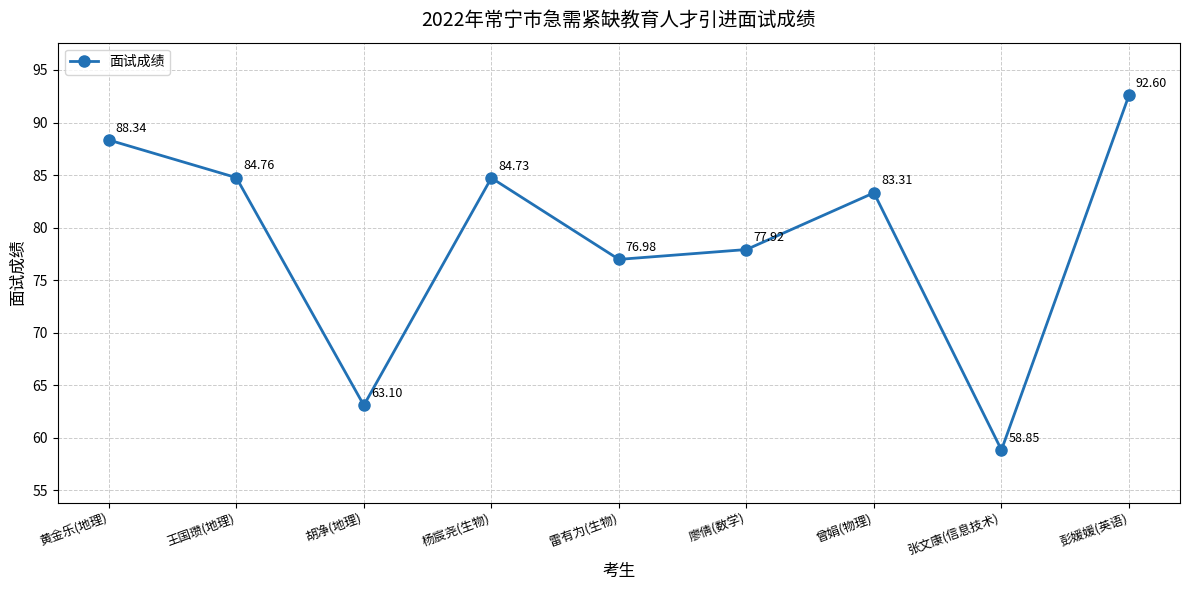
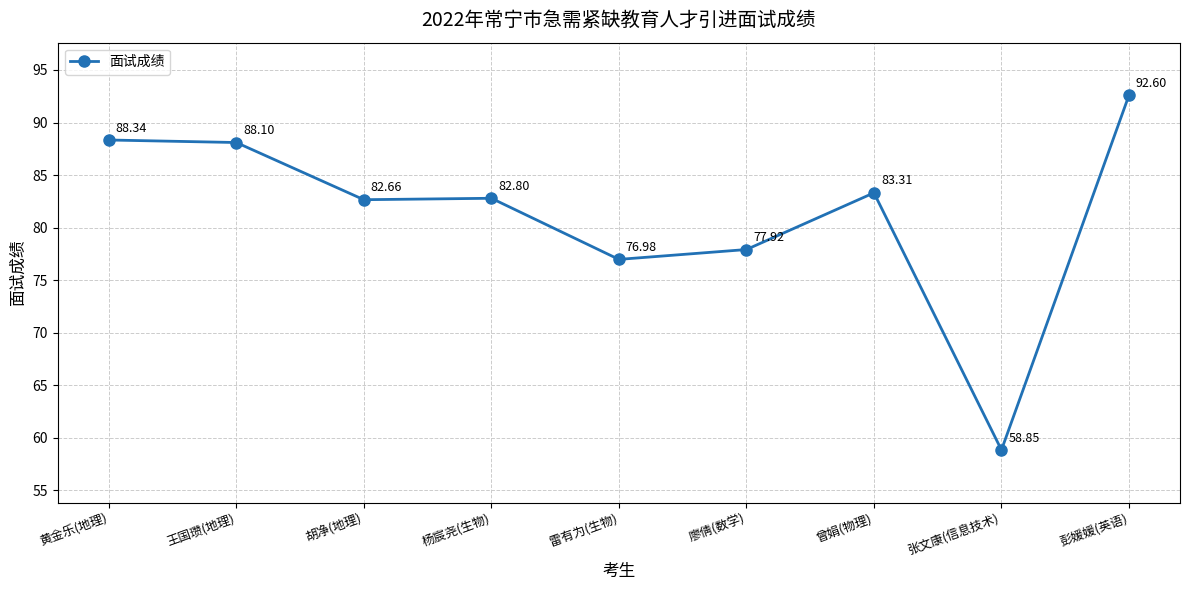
王国瓒(地理): 84.76 -> 88.10
胡净(地理): 63.10 -> 82.66
杨宸尧(生物): 84.73 -> 82.80
